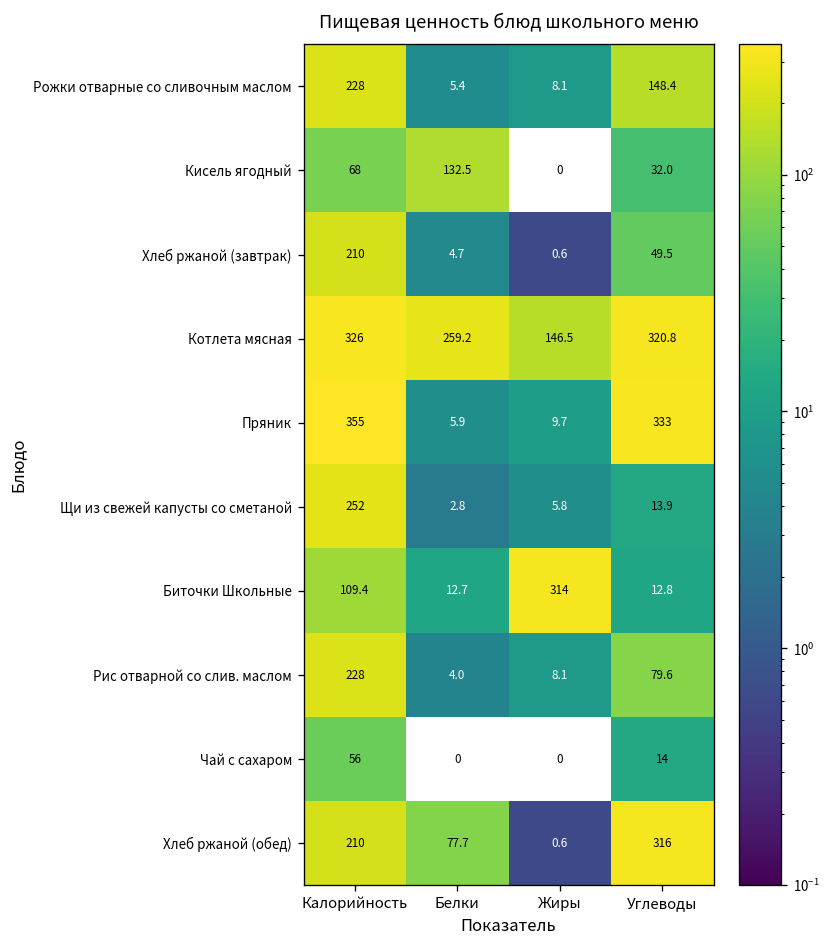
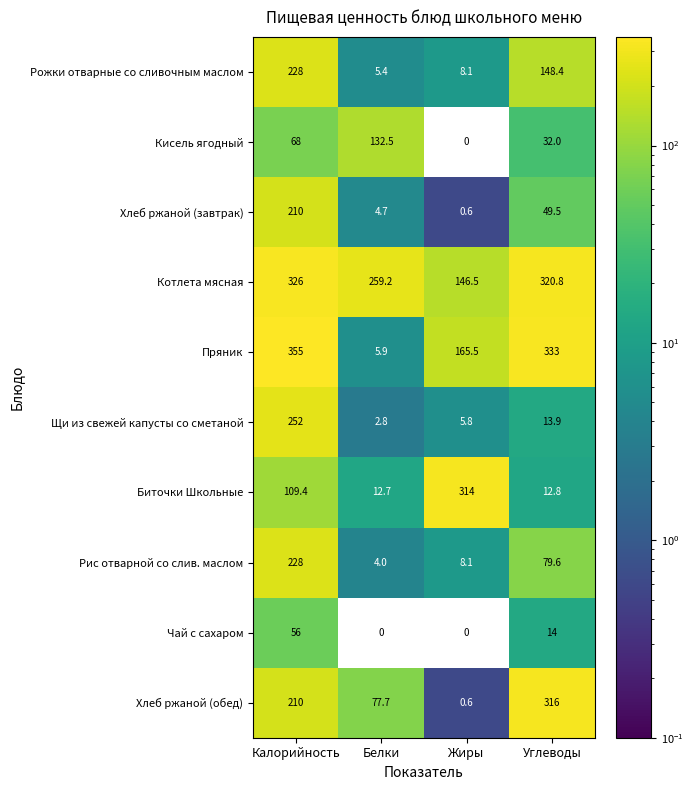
Пряник, Жиры: 9.7 -> 165.5
